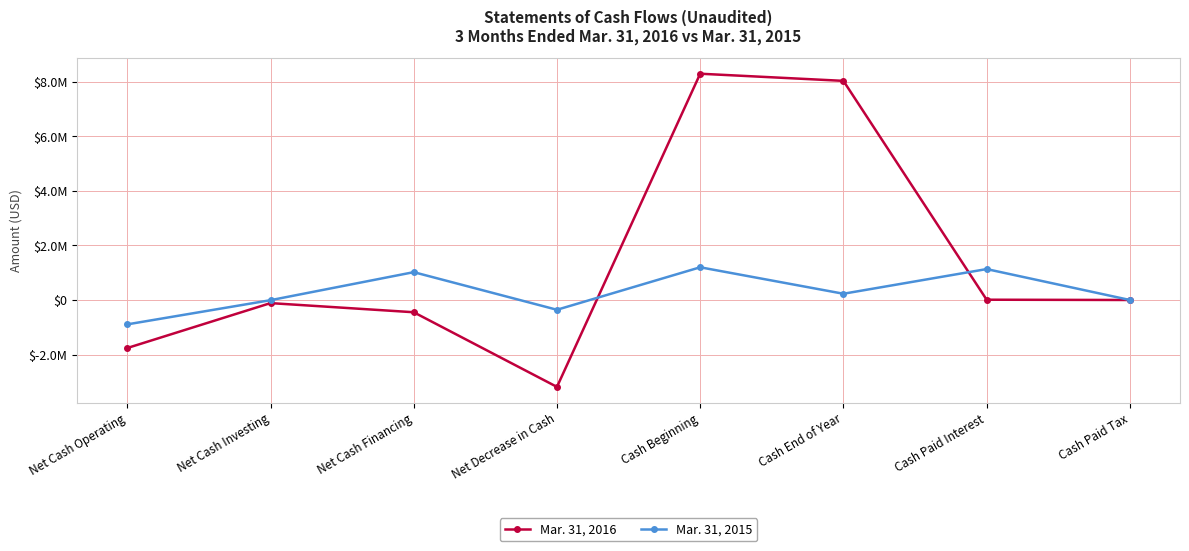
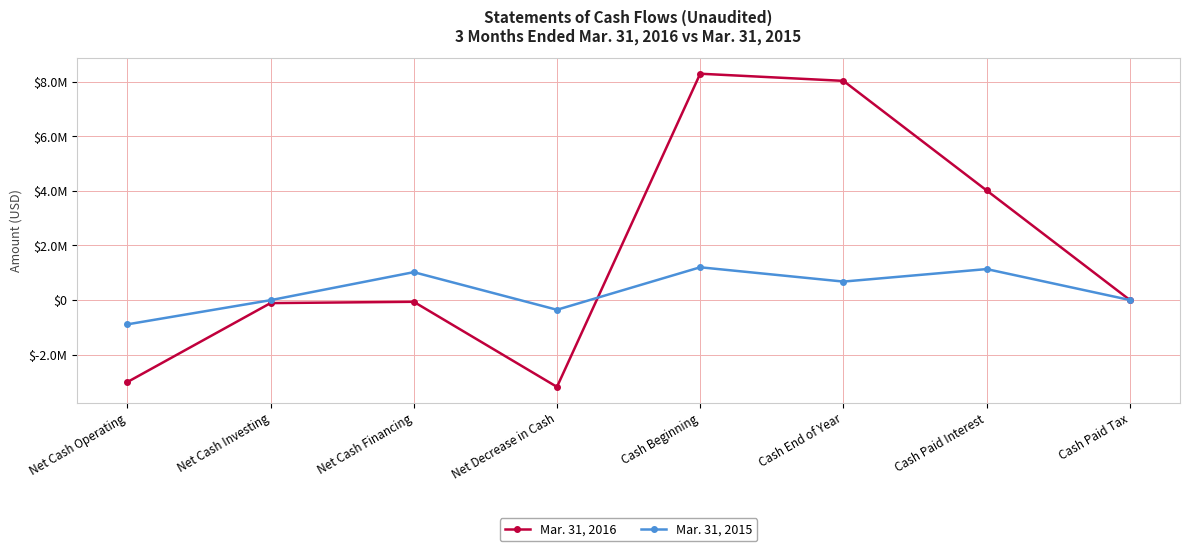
Mar. 31, 2016, Net Cash Operating: $-1800000 -> $-3000000
Mar. 31, 2016, Net Cash Financing: $-400000 -> $-100000
Mar. 31, 2015, Cash End of Year: $200000 -> $700000
Mar. 31, 2016, Cash Paid Interest: $0 -> $4000000
